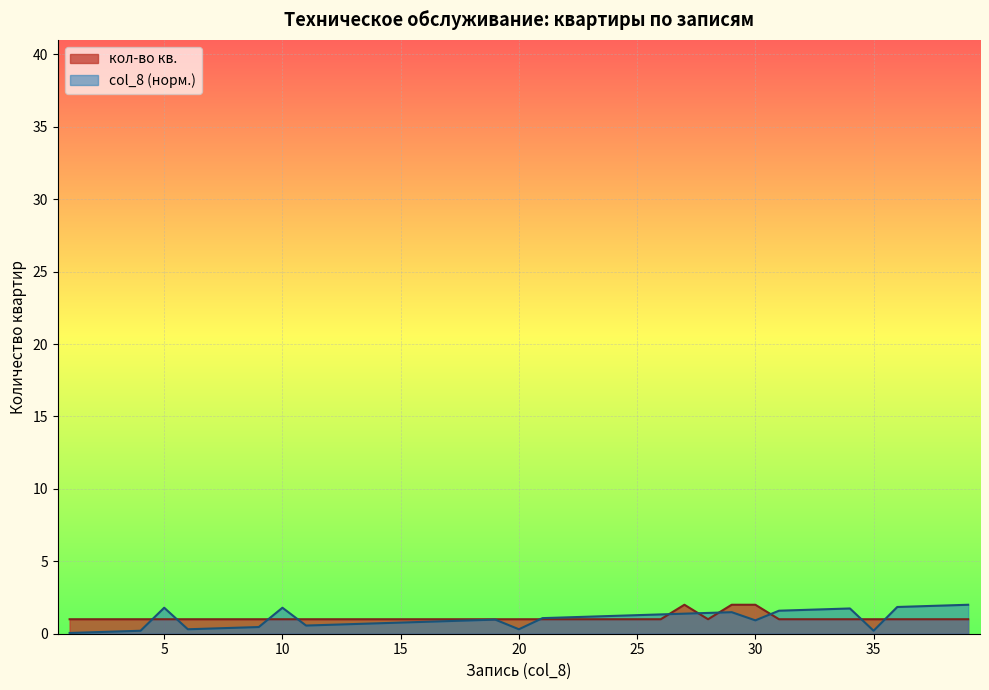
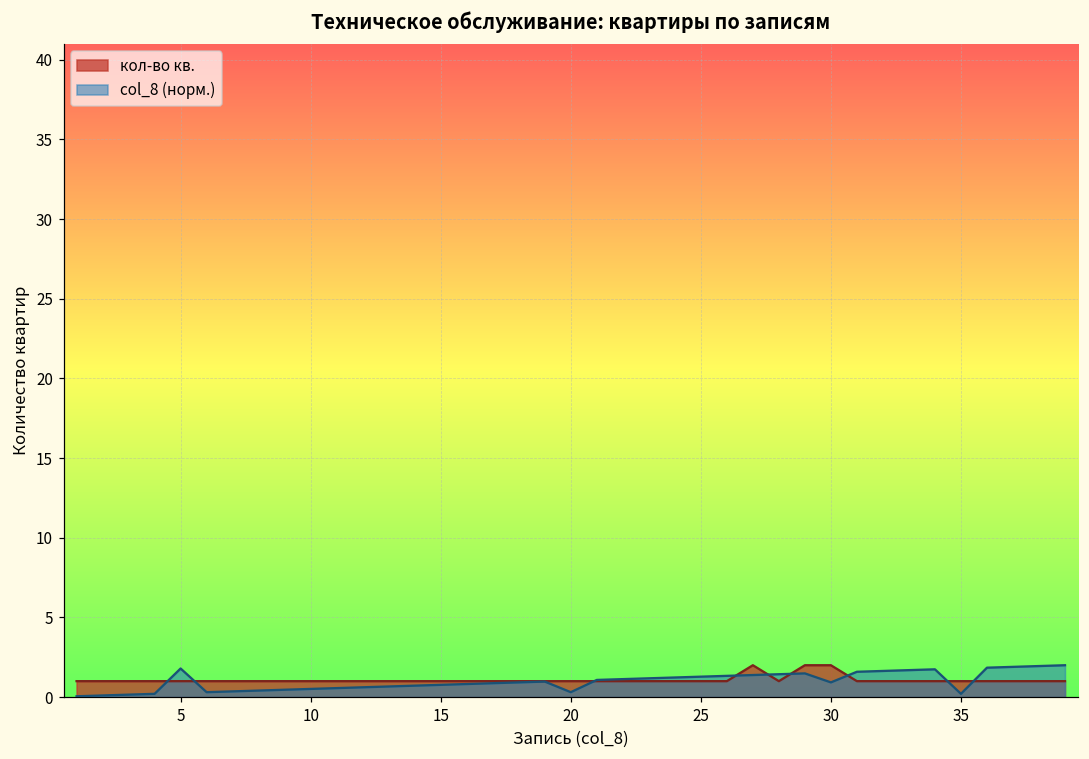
col_8 (норм.), 10: 1.8 -> 0.5
